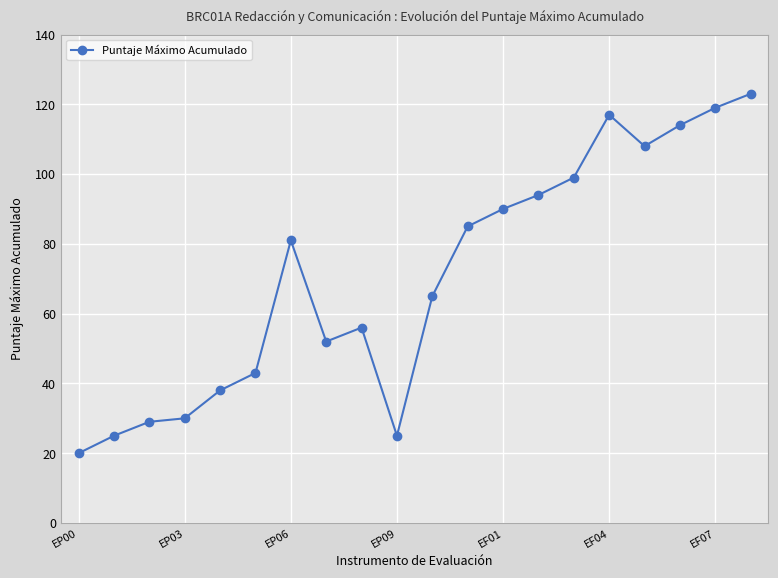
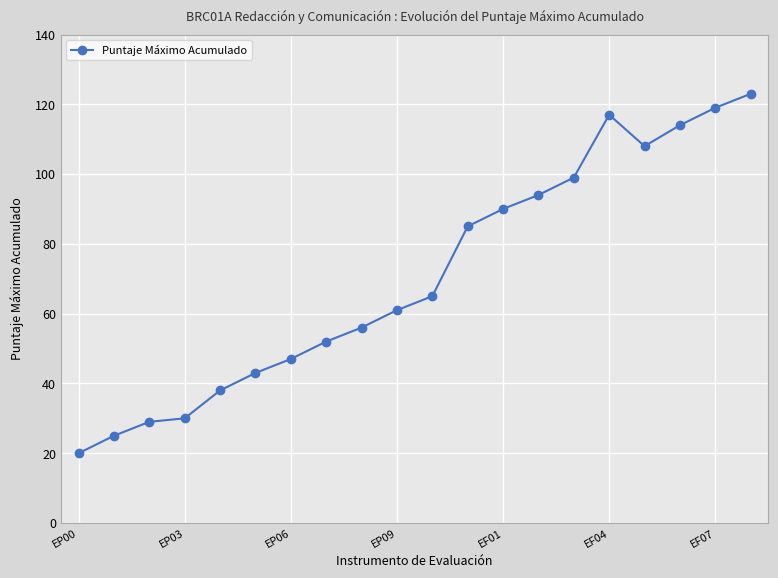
EP06: 81 -> 47
EP09: 25 -> 61
